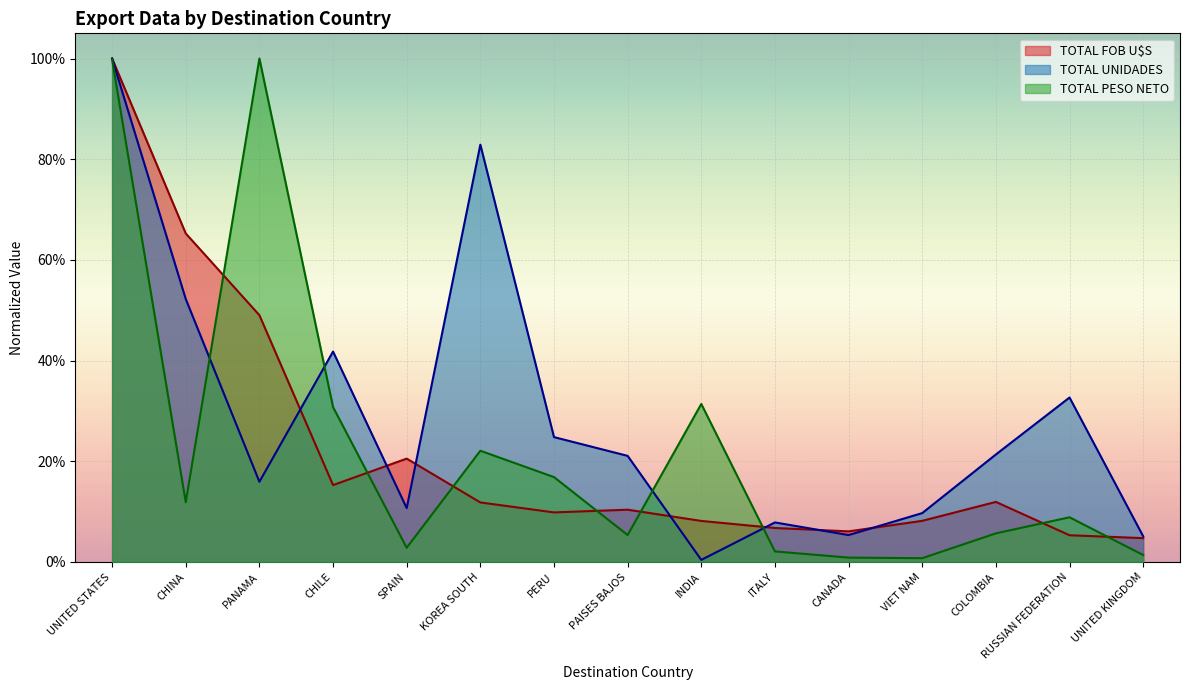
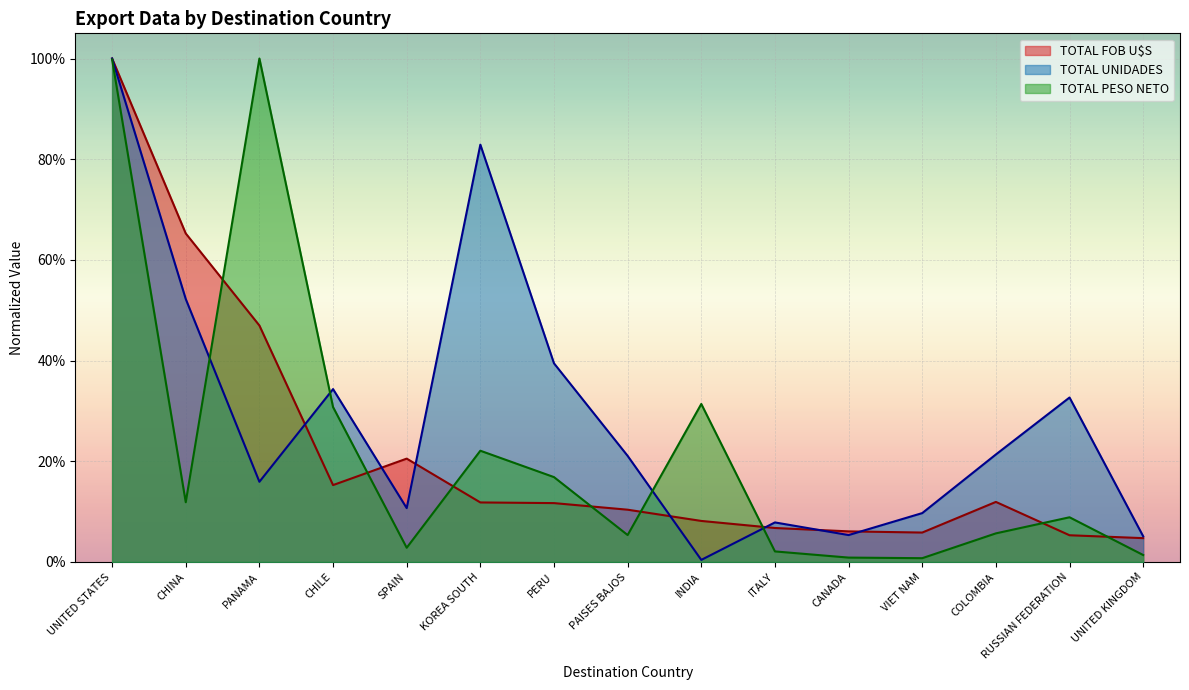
TOTAL FOB U$S, PANAMA: 49% -> 47%
TOTAL UNIDADES, CHILE: 42% -> 34%
TOTAL FOB U$S, PERU: 10% -> 12%
TOTAL UNIDADES, PERU: 25% -> 39%
TOTAL FOB U$S, VIET NAM: 8% -> 6%
